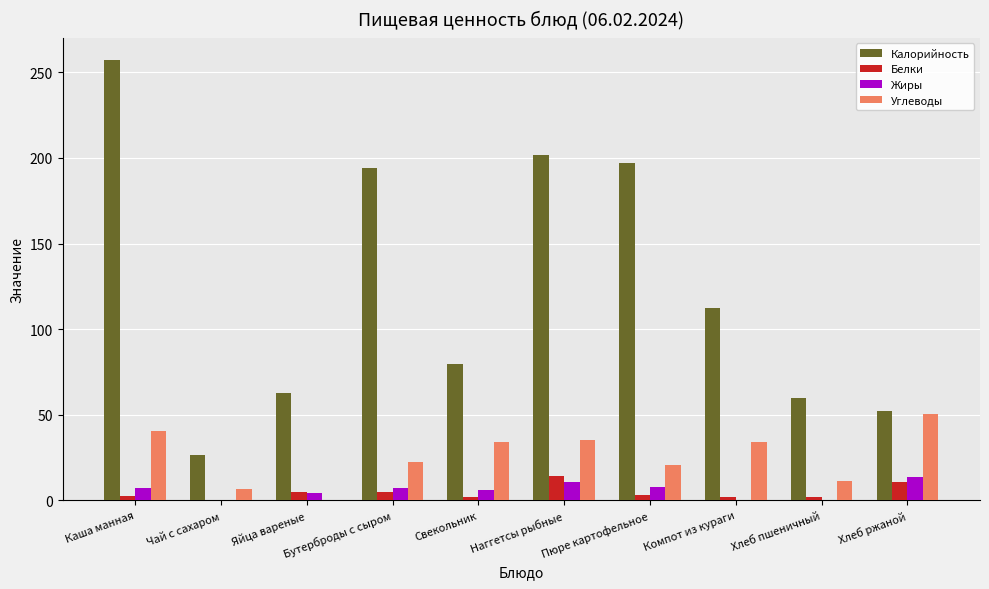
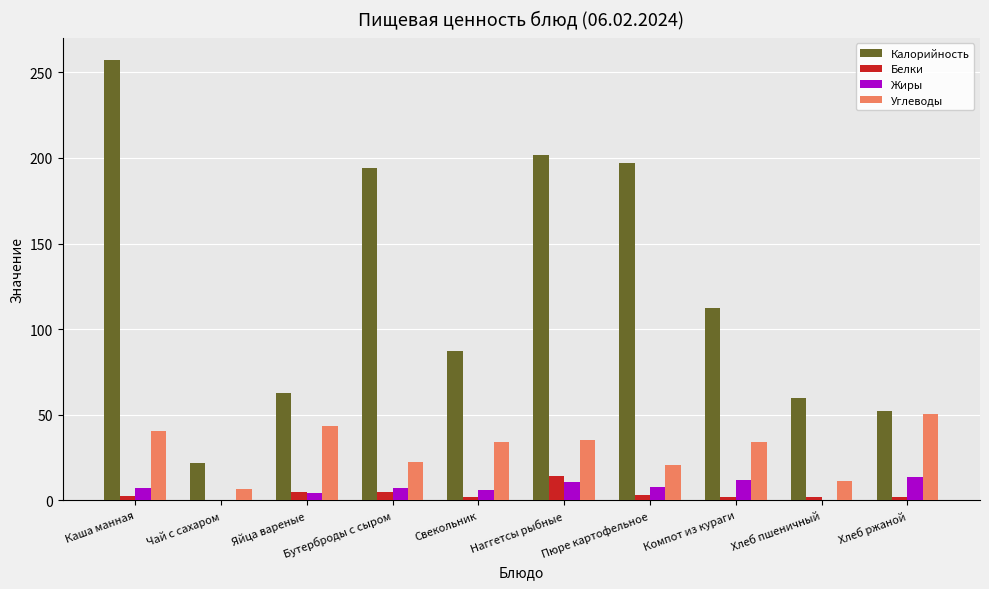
Калорийность, Чай с сахаром: 27 -> 22
Углеводы, Яйца вареные: 0 -> 43
Калорийность, Свекольник: 79 -> 87
Жиры, Компот из кураги: 0 -> 12
Белки, Хлеб ржаной: 11 -> 2
